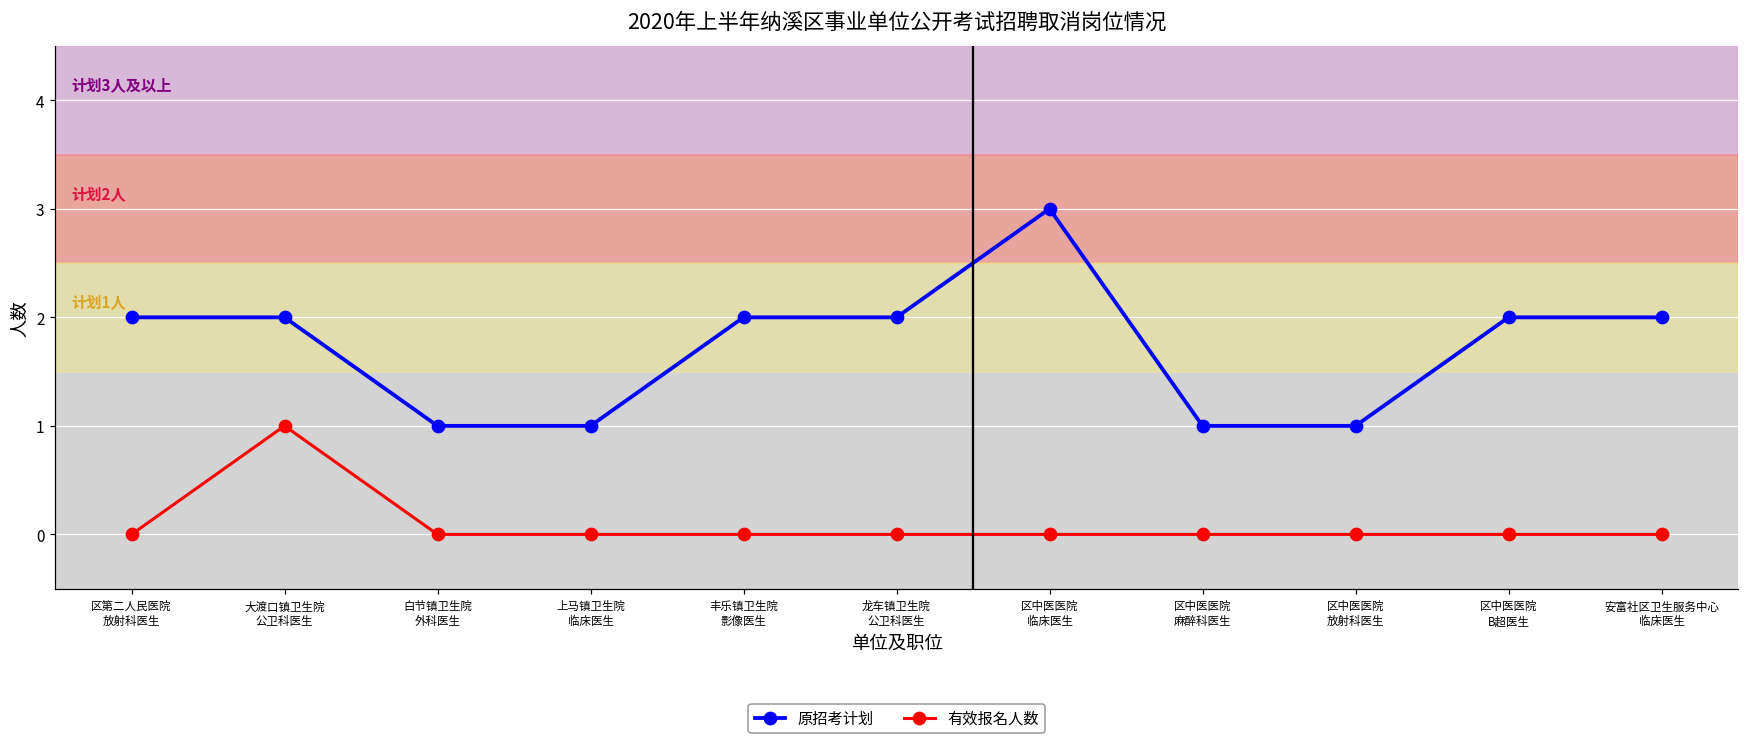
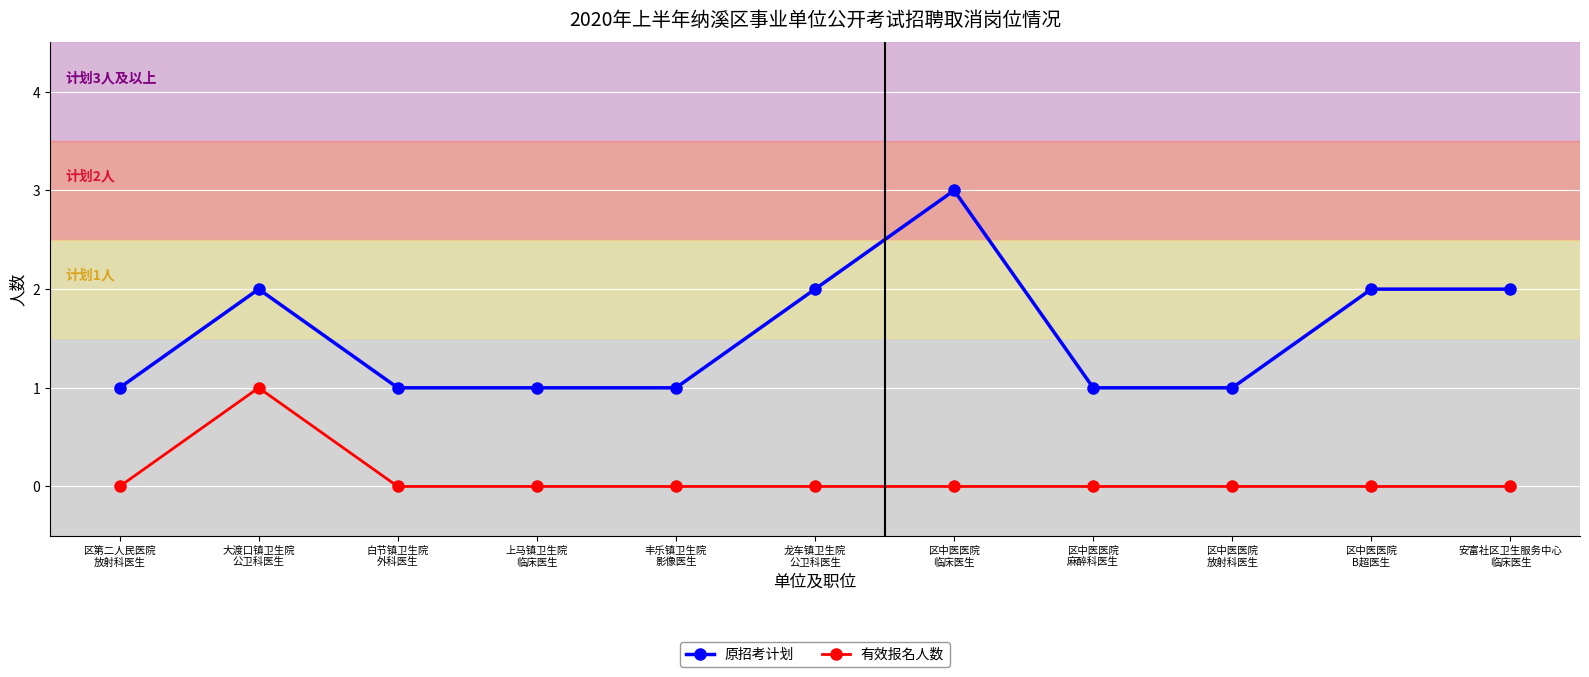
原招考计划, 区第二人民医院 放射科医生: 2 -> 1
原招考计划, 丰乐镇卫生院 影像医生: 2 -> 1
